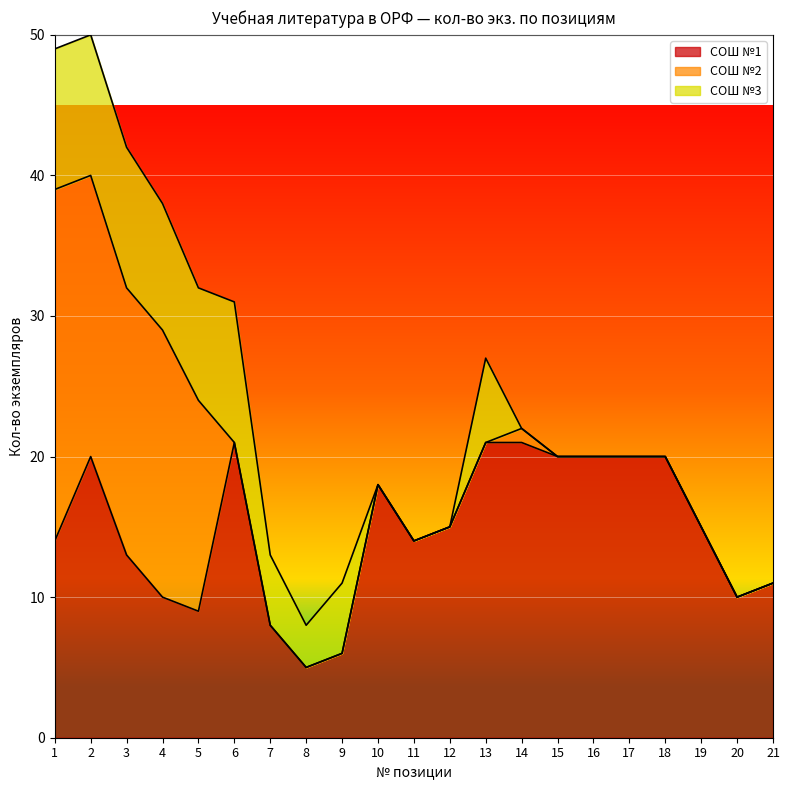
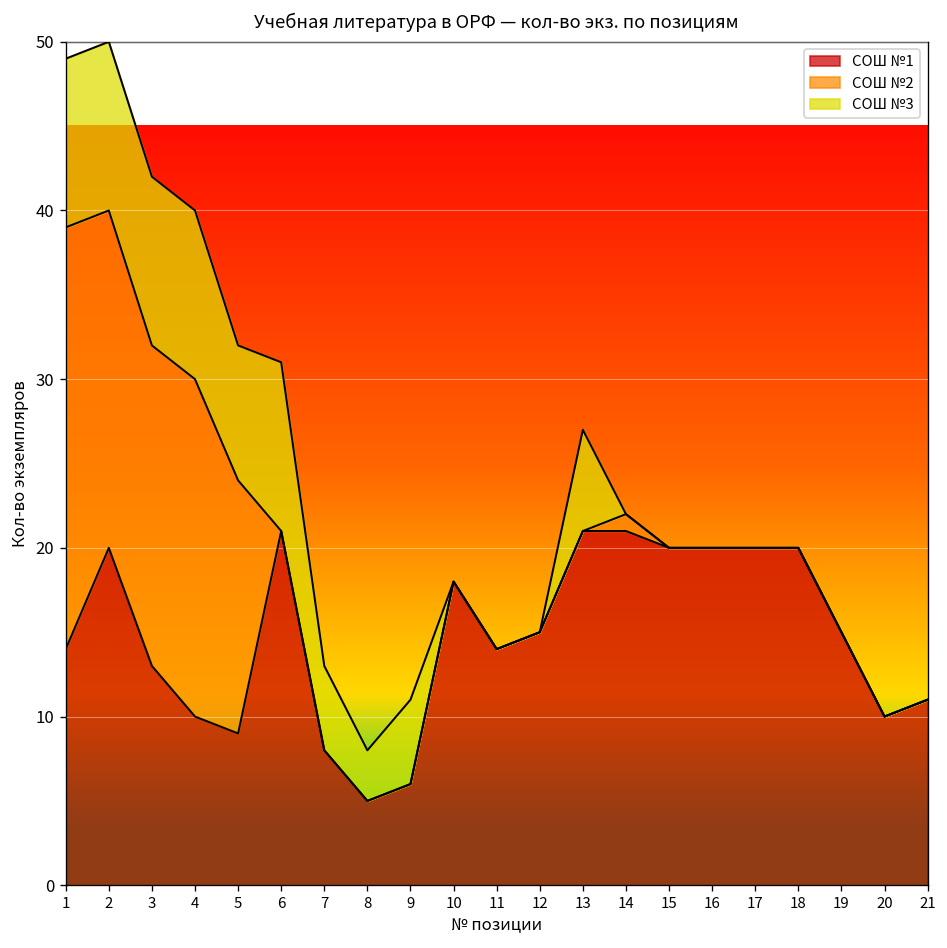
СОШ №2, 4: 19 -> 20
СОШ №3, 4: 9 -> 10
